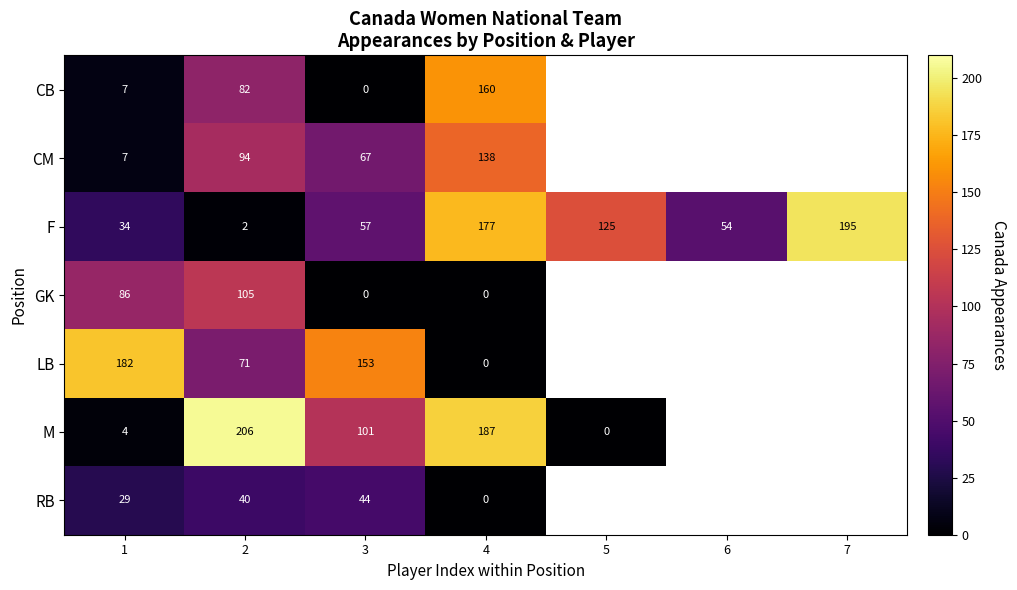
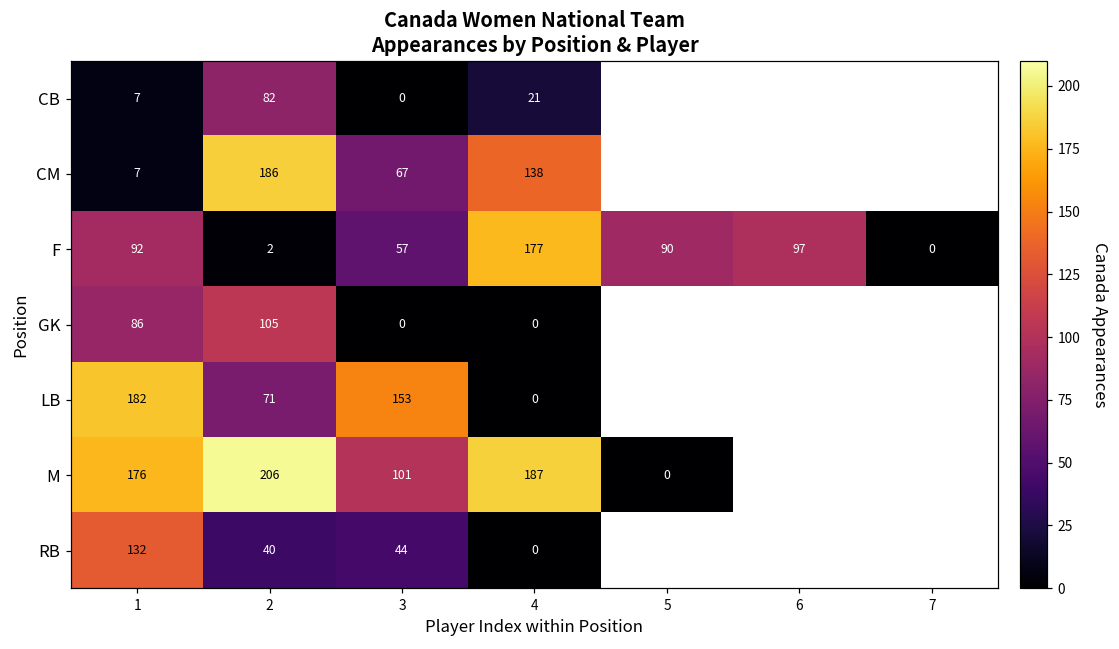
CB, 4: 160 -> 21
CM, 2: 94 -> 186
F, 1: 34 -> 92
F, 5: 125 -> 90
F, 6: 54 -> 97
F, 7: 195 -> 0
M, 1: 4 -> 176
RB, 1: 29 -> 132
